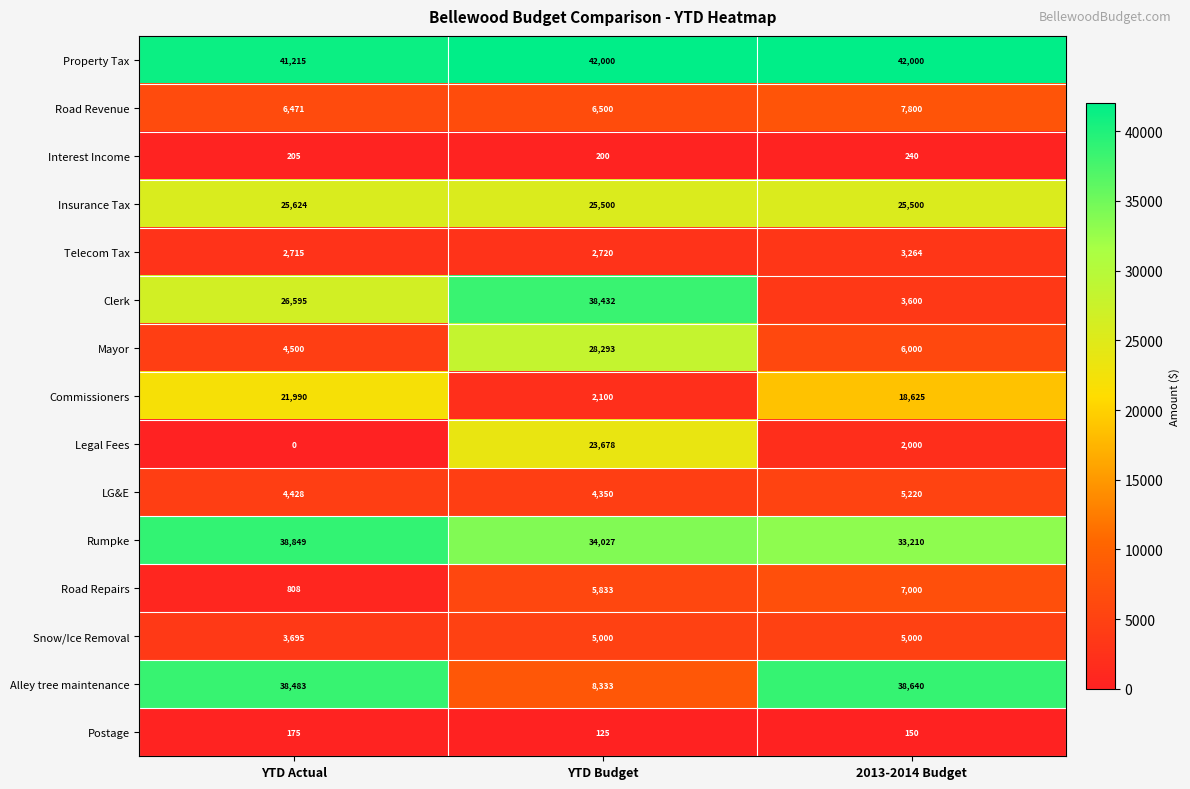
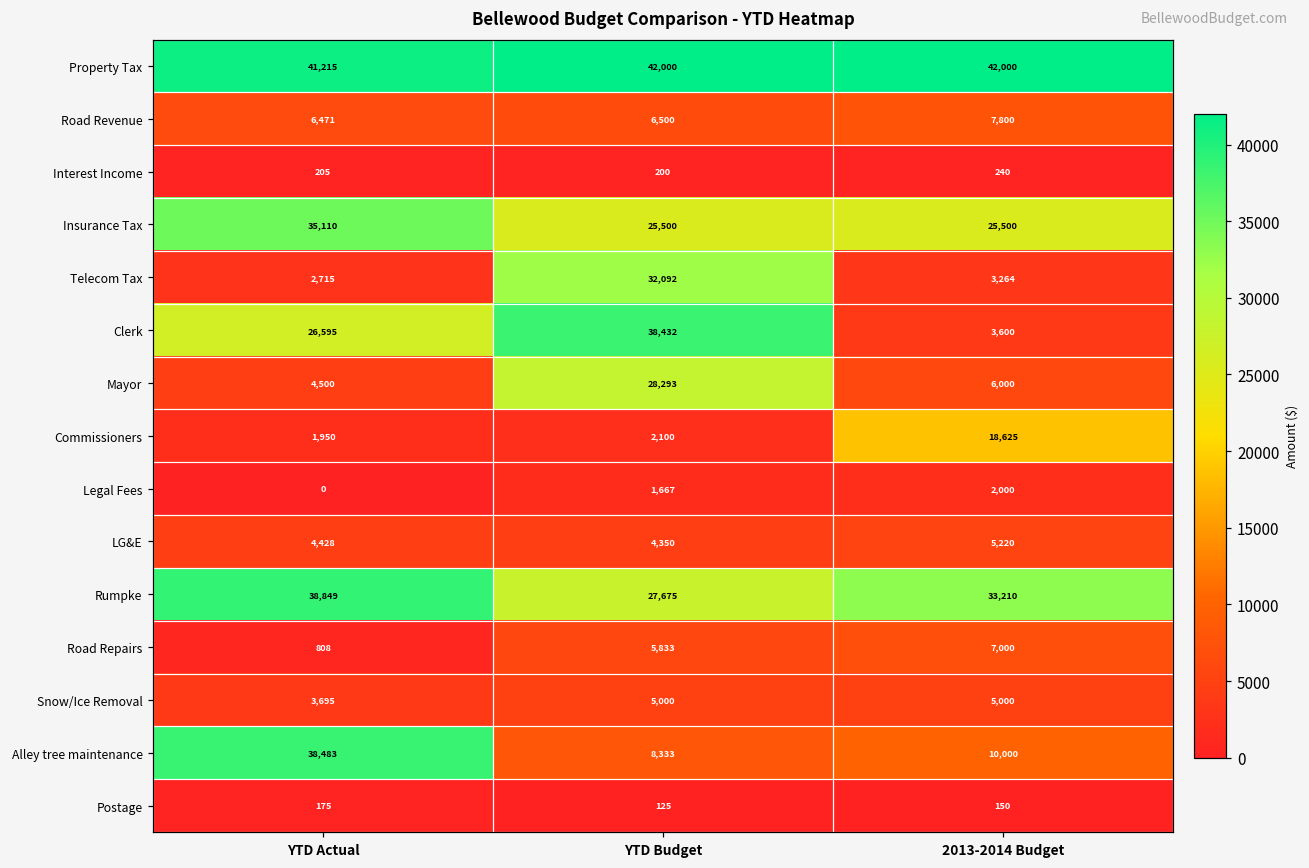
Insurance Tax, YTD Actual: 25,624 -> 35,110
Telecom Tax, YTD Budget: 2,720 -> 32,092
Commissioners, YTD Actual: 21,990 -> 1,950
Legal Fees, YTD Budget: 23,678 -> 1,667
Rumpke, YTD Budget: 34,027 -> 27,675
Alley tree maintenance, 2013-2014 Budget: 38,640 -> 10,000
